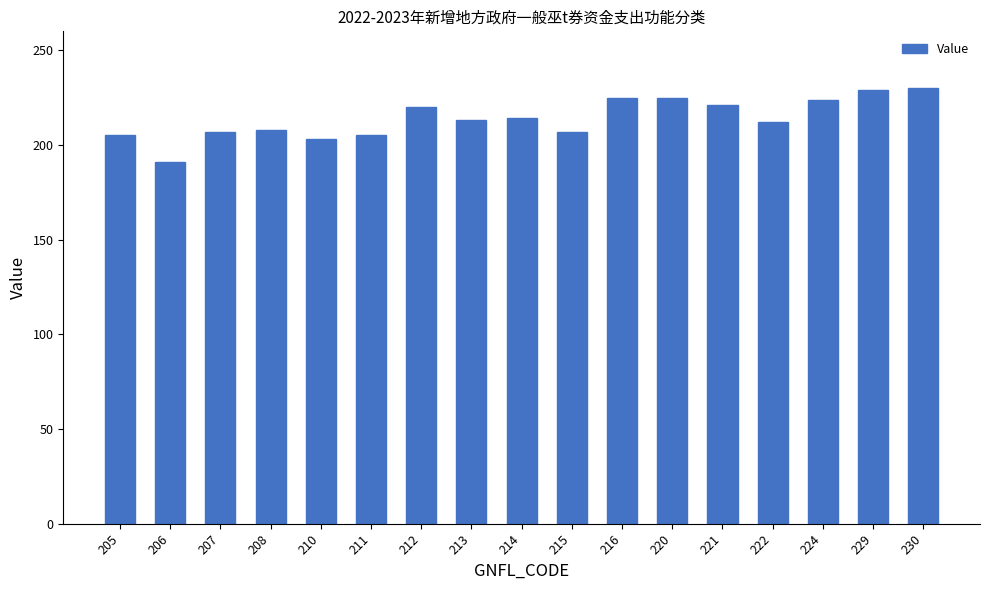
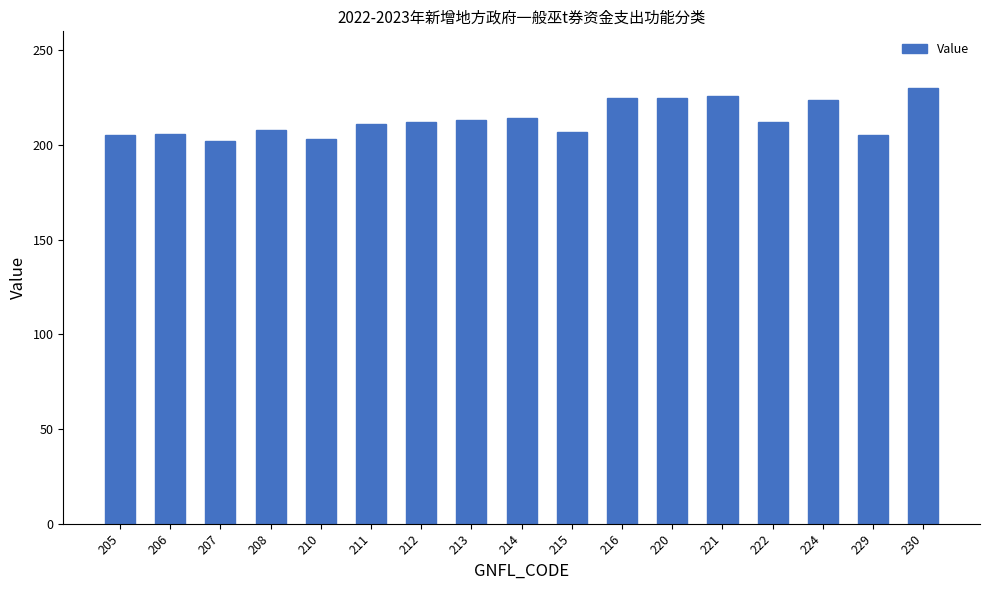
206: 191 -> 206
207: 207 -> 202
211: 205 -> 211
212: 220 -> 212
221: 221 -> 226
229: 229 -> 205
